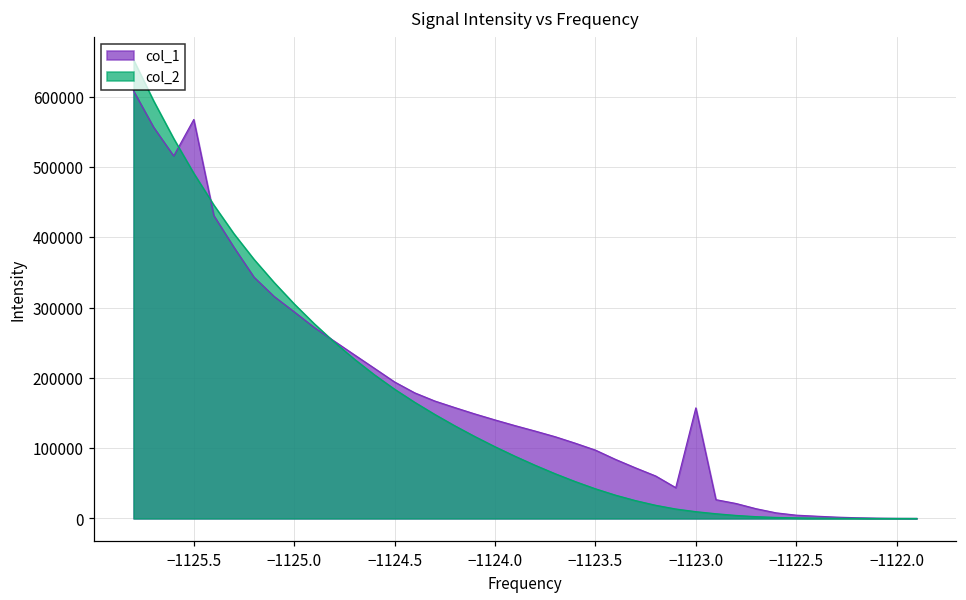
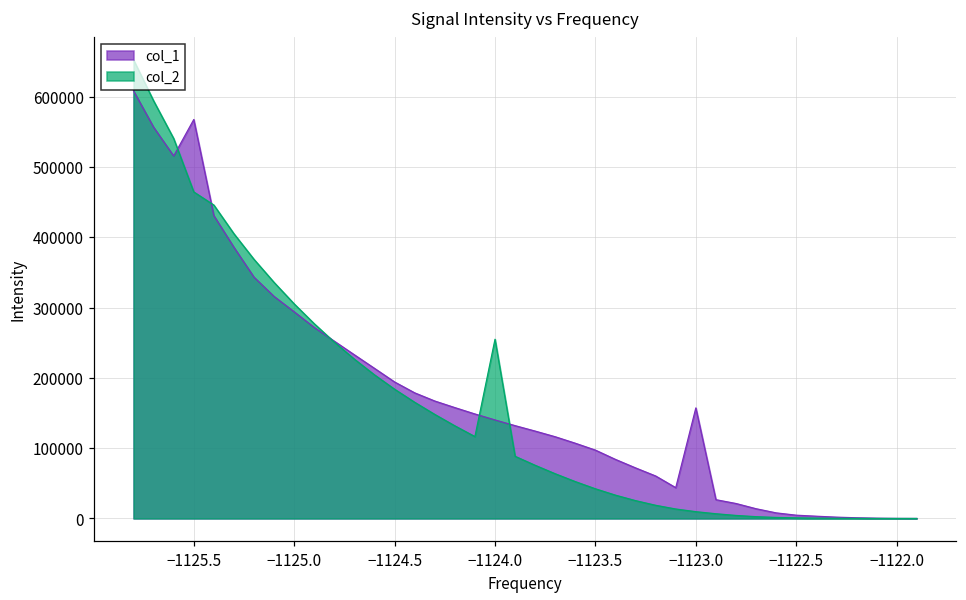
col_2, −1125.5: 490000 -> 460000
col_2, −1124.0: 100000 -> 250000
